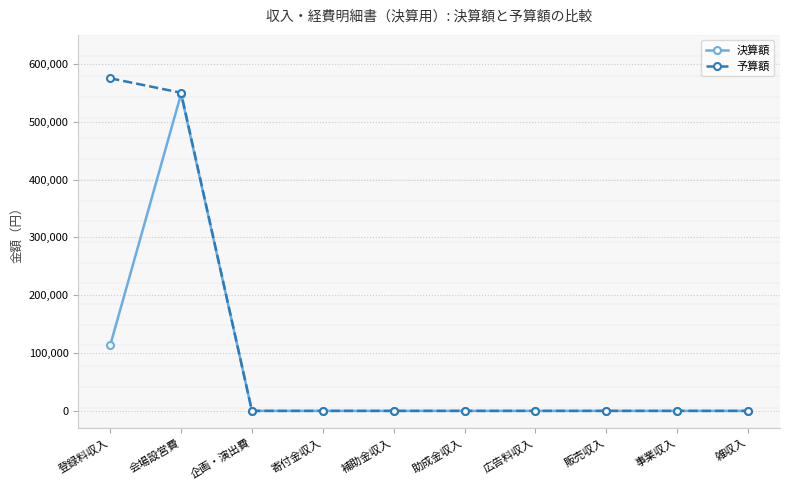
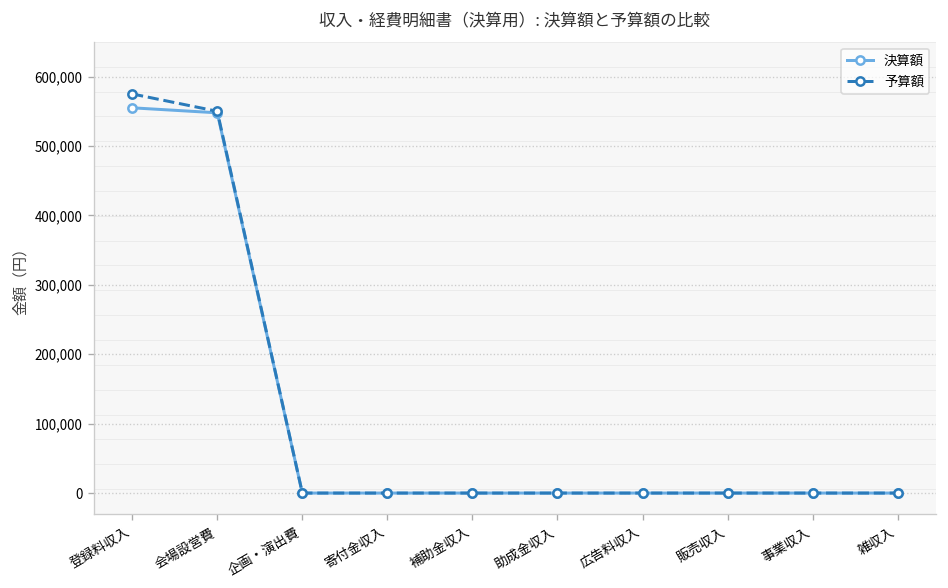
決算額, 登録料収入: 110,000 -> 560,000
